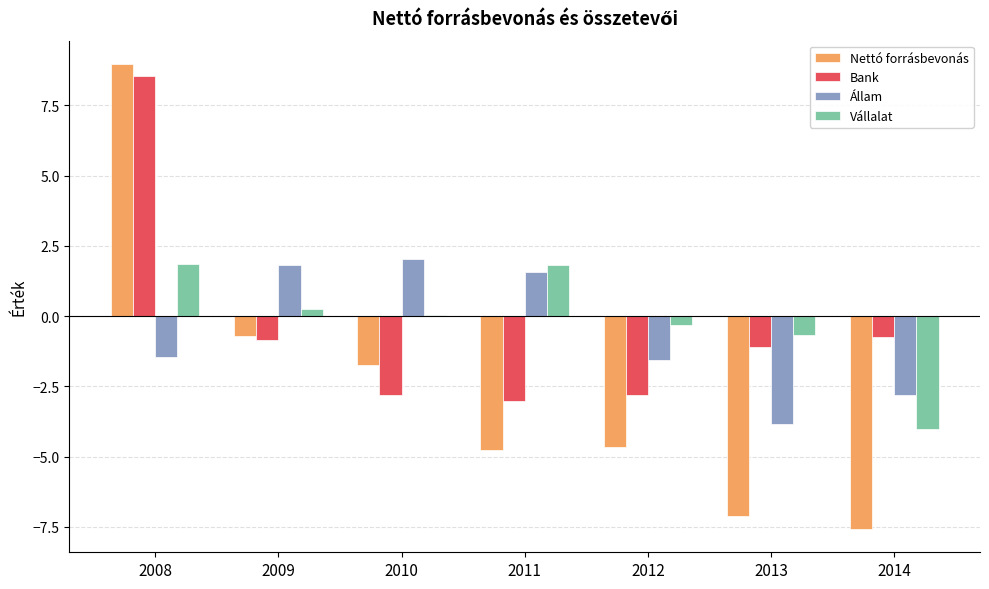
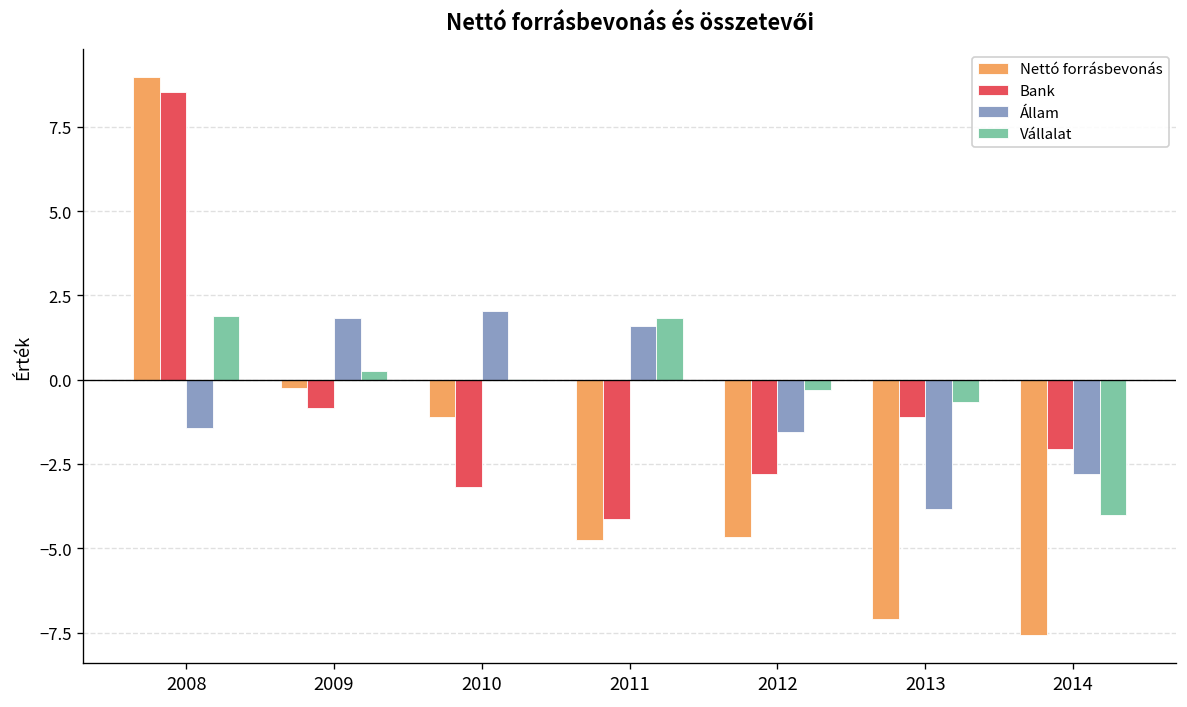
Nettó forrásbevonás, 2009: -0.7 -> -0.3
Nettó forrásbevonás, 2010: -1.7 -> -1.1
Bank, 2010: -2.8 -> -3.2
Bank, 2011: -3.0 -> -4.1
Bank, 2014: -0.8 -> -2.1
